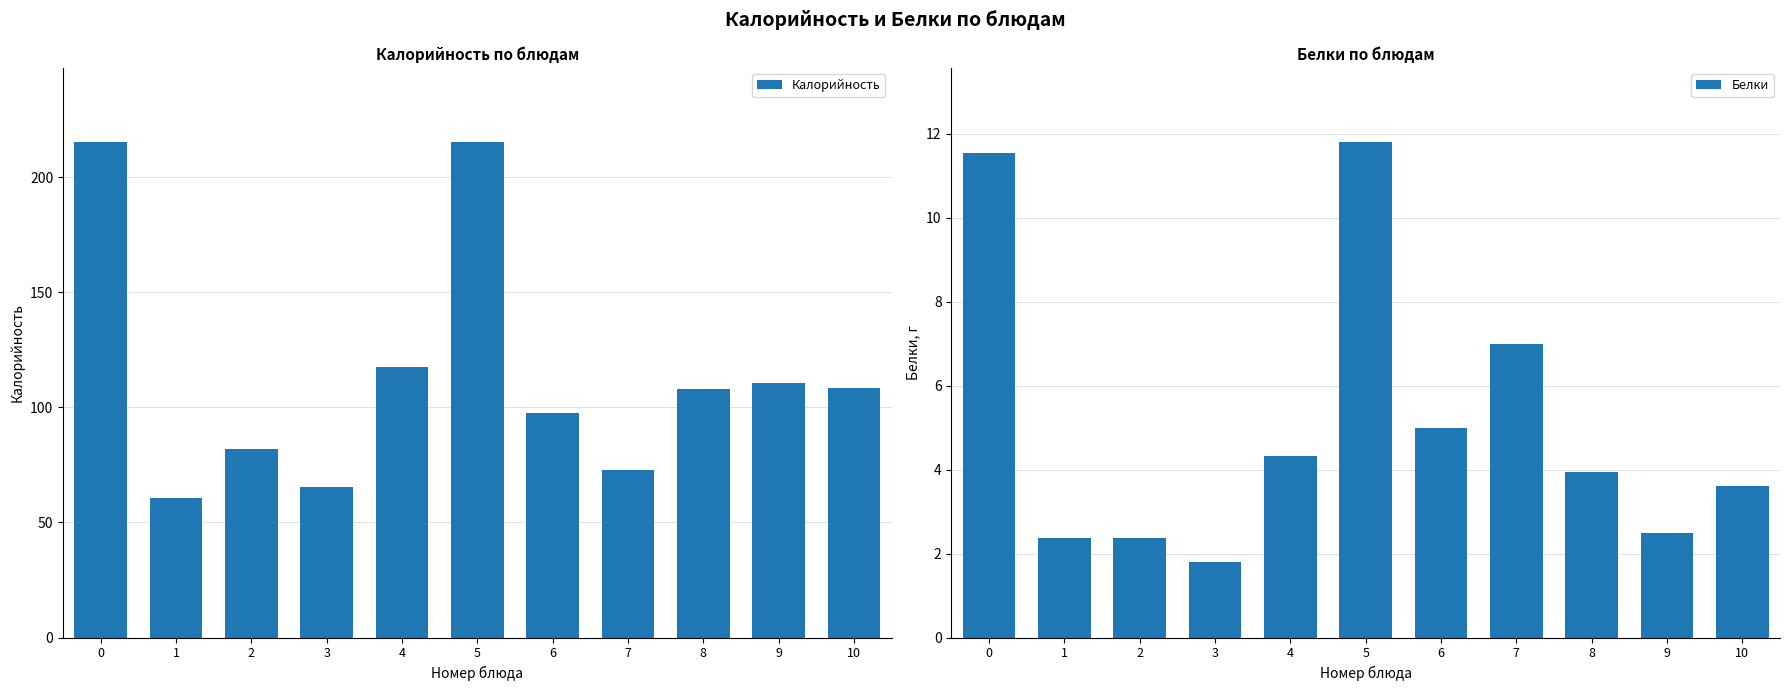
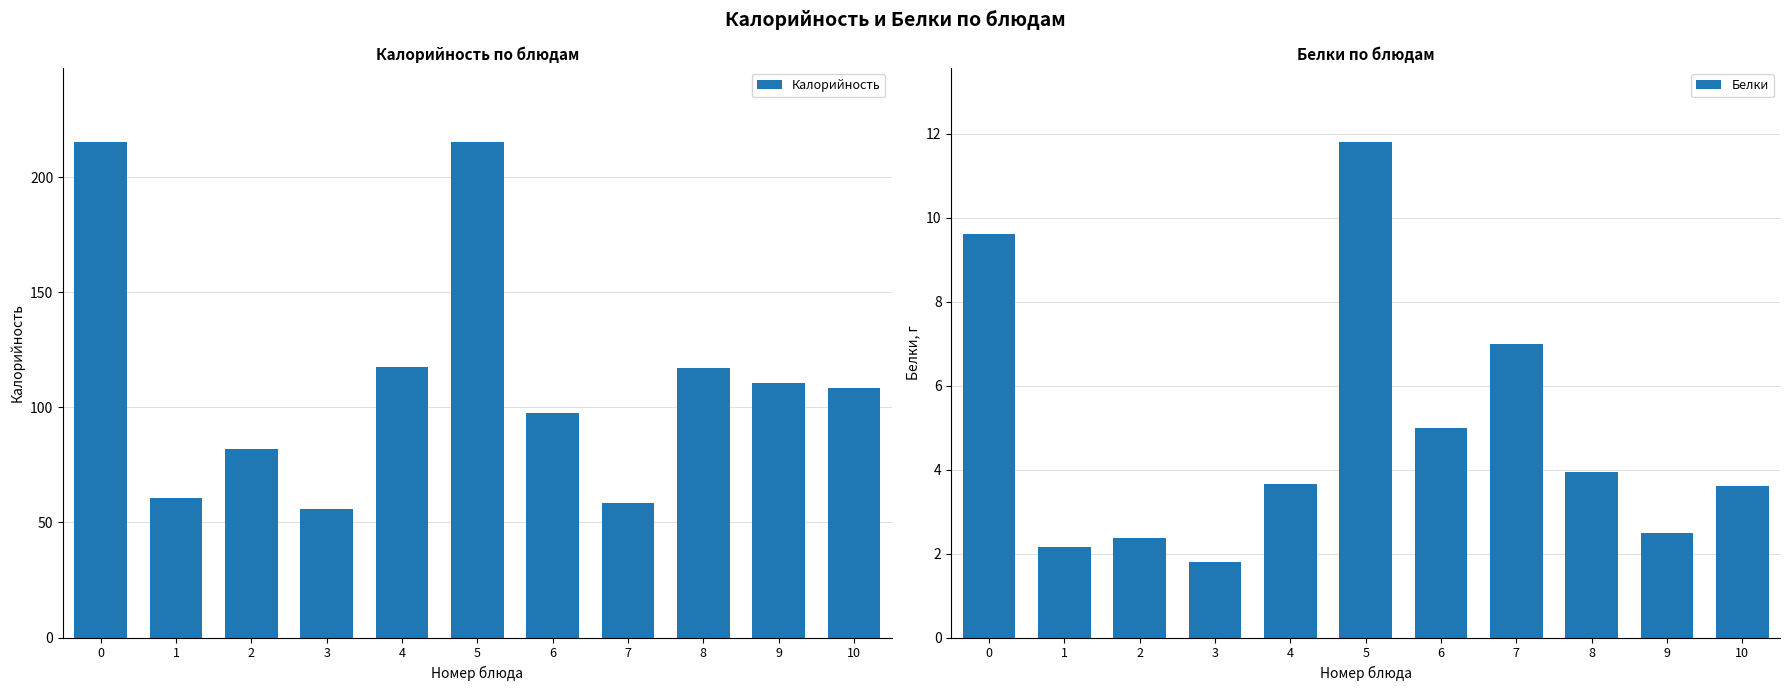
Калорийность по блюдам, 3: 65 -> 56
Калорийность по блюдам, 7: 73 -> 59
Калорийность по блюдам, 8: 108 -> 117
Белки по блюдам, 0: 11.5 -> 9.6
Белки по блюдам, 1: 2.4 -> 2.2
Белки по блюдам, 4: 4.3 -> 3.7
